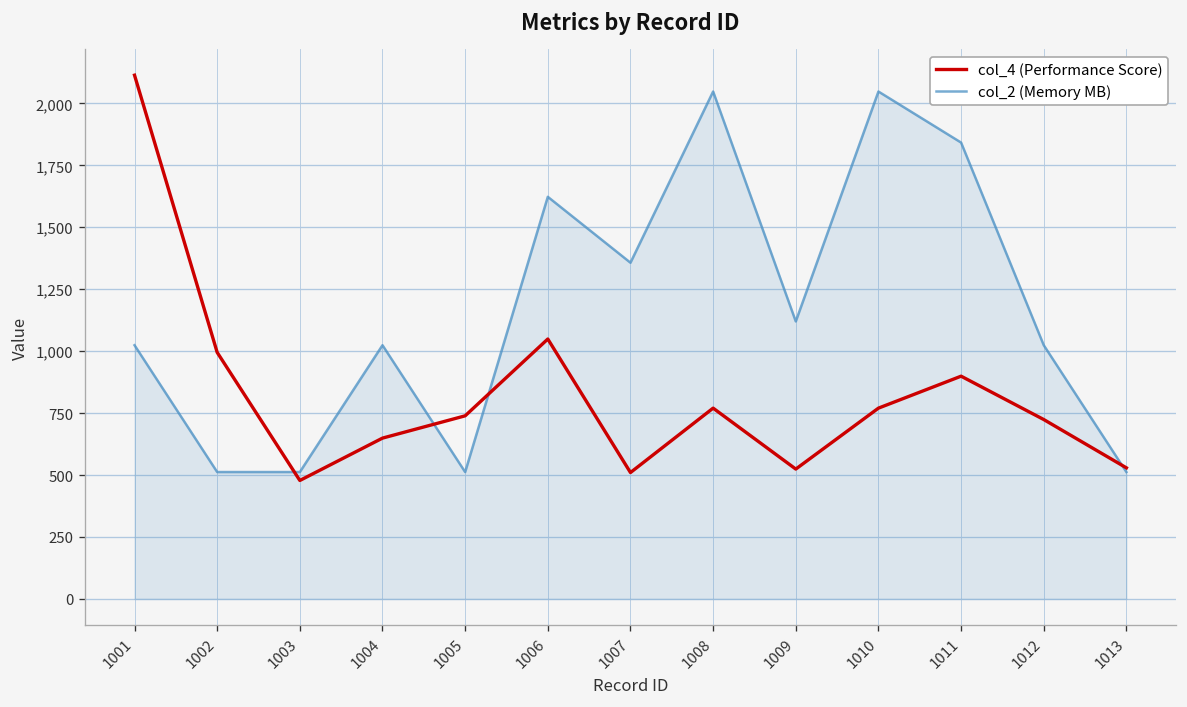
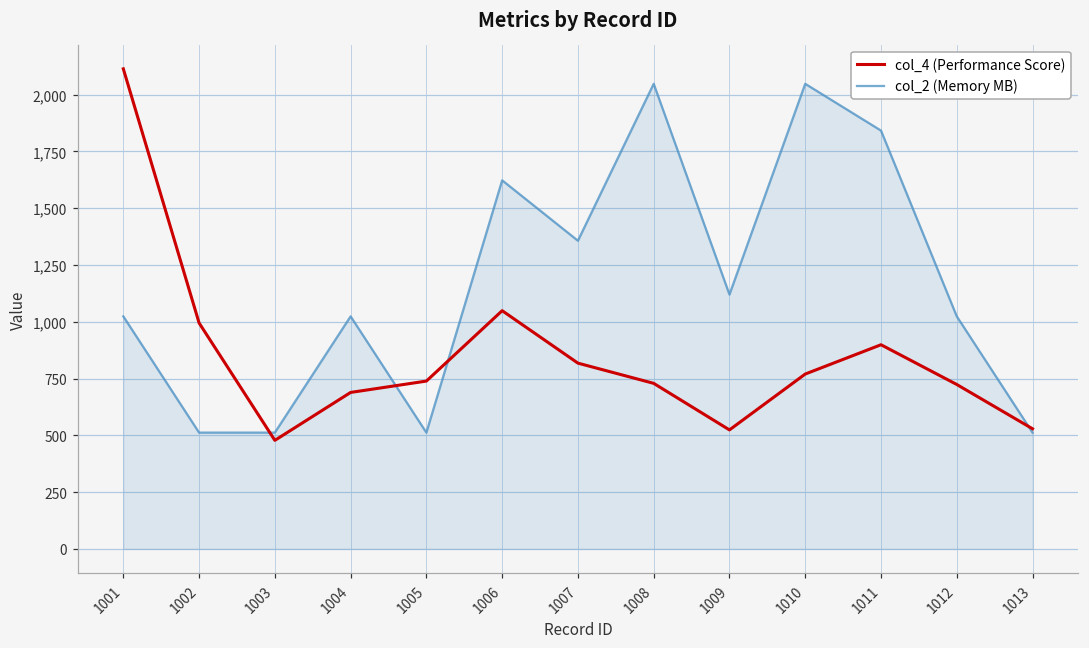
col_4 (Performance Score), 1004: 650 -> 690
col_4 (Performance Score), 1007: 510 -> 820
col_4 (Performance Score), 1008: 770 -> 730
